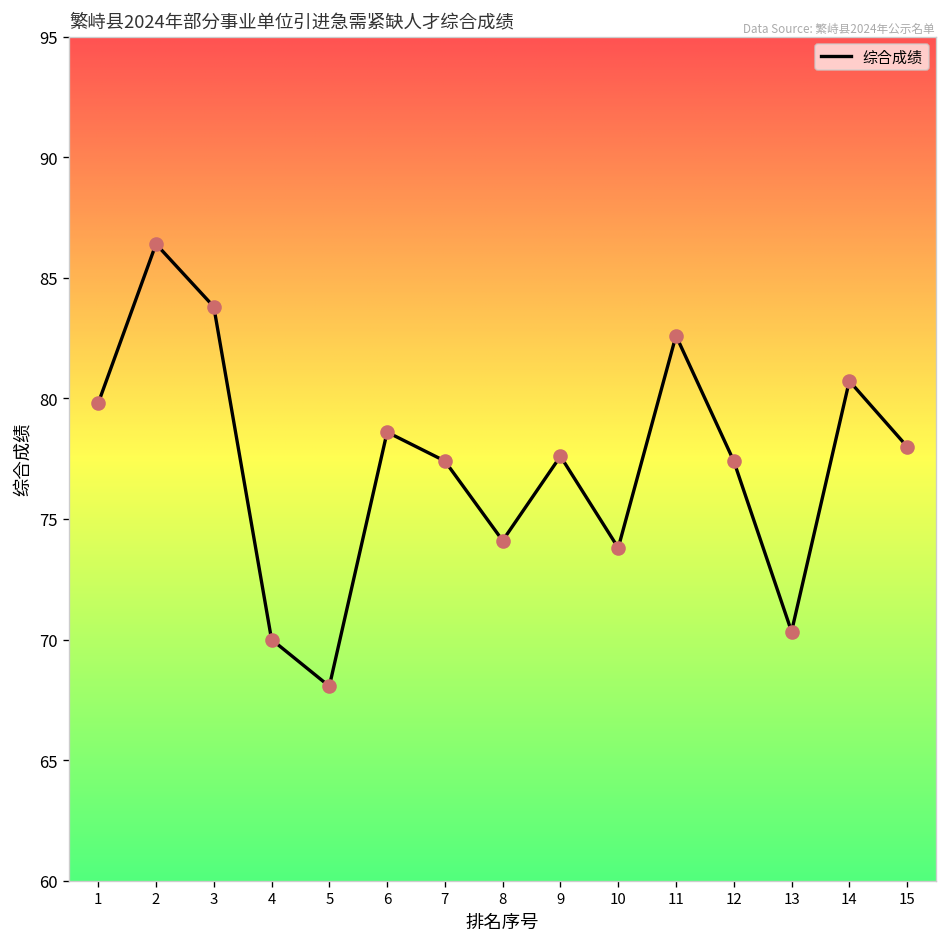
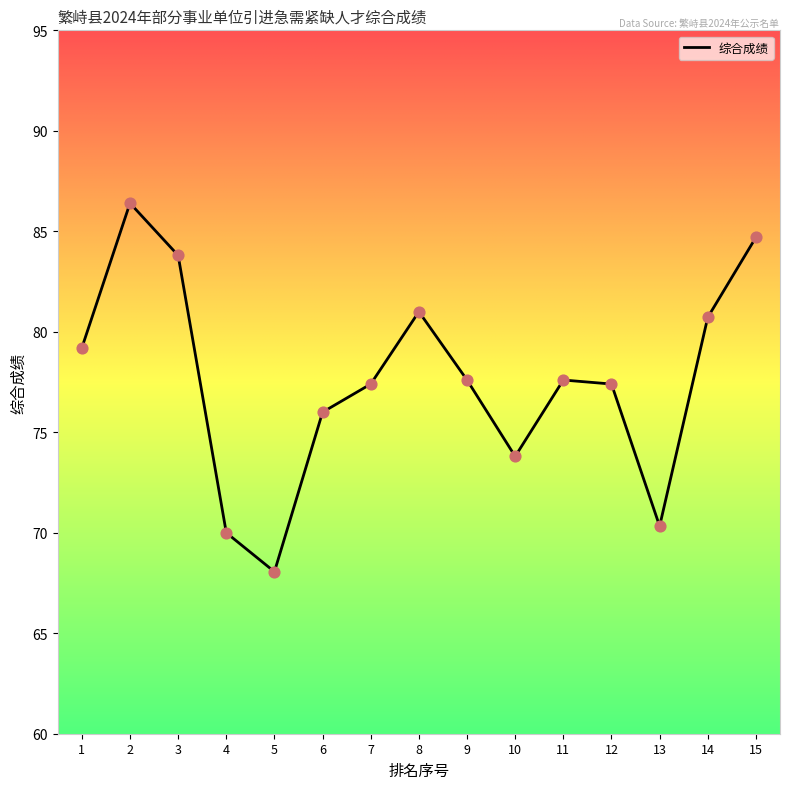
1: 79.8 -> 79.2
6: 78.6 -> 76.0
8: 74.1 -> 81.0
11: 82.6 -> 77.6
15: 78.0 -> 84.7
